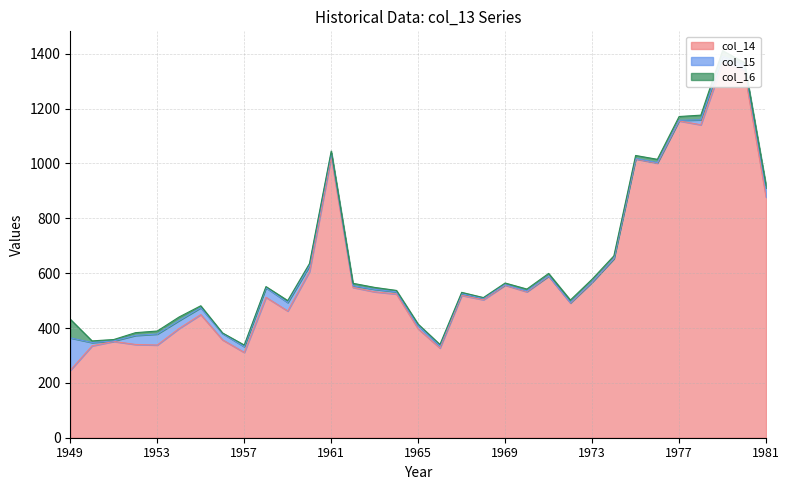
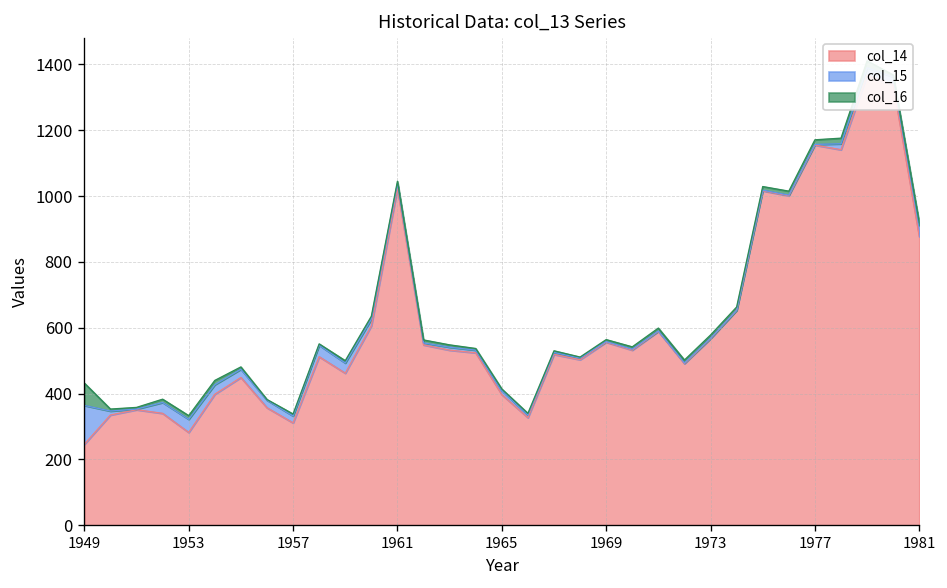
col_14, 1953: 340 -> 280
